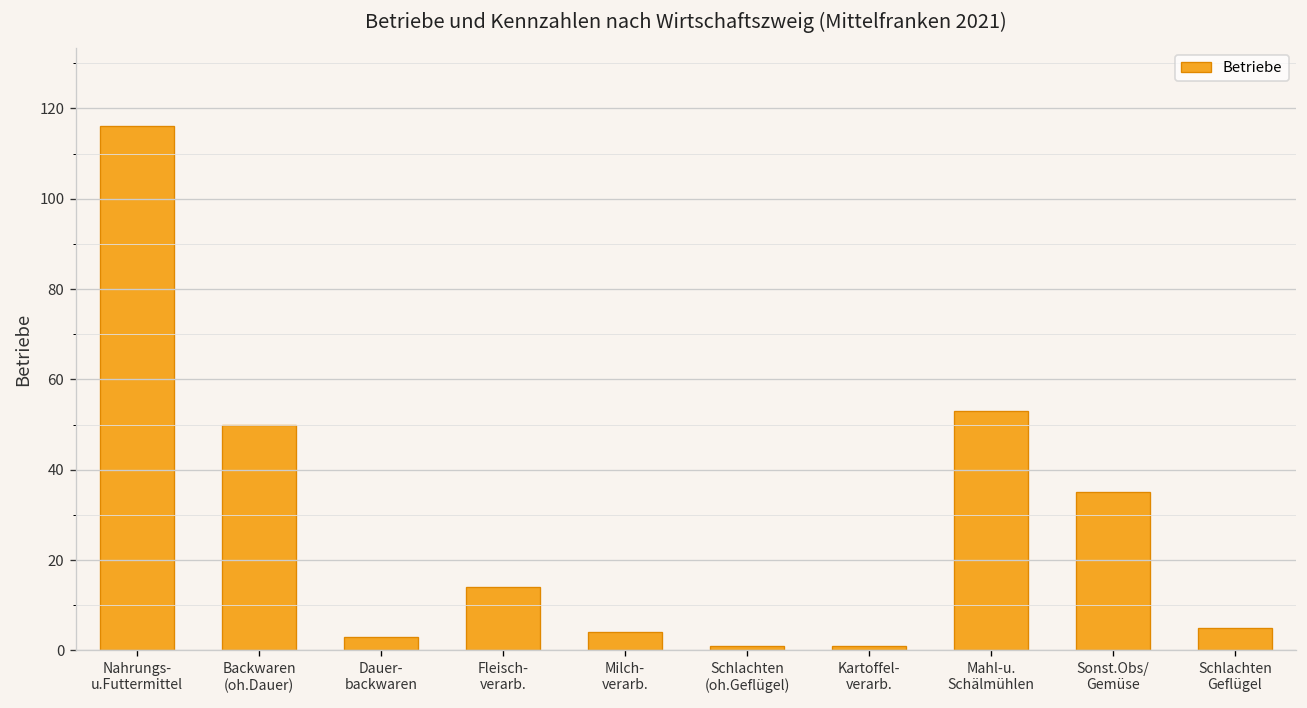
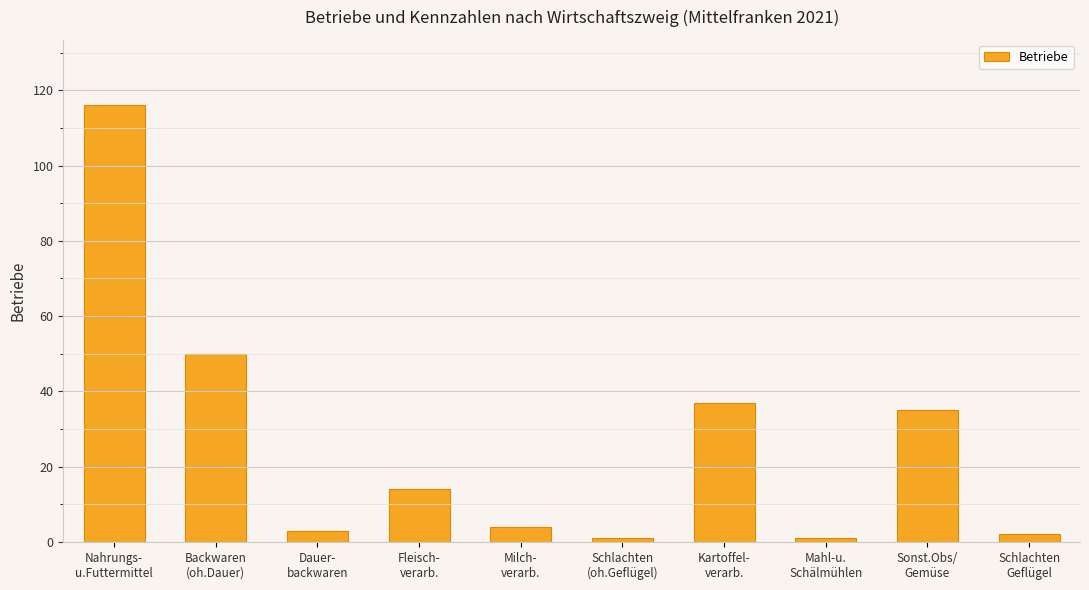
Kartoffel- verarb.: 1 -> 37
Mahl-u. Schälmühlen: 53 -> 1
Schlachten Geflügel: 5 -> 2
